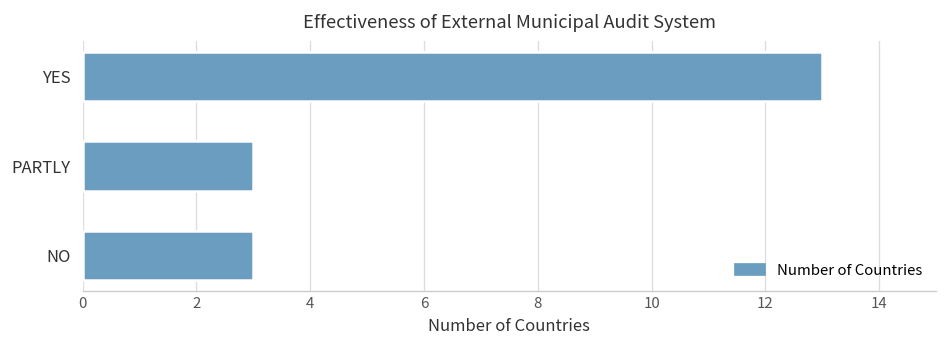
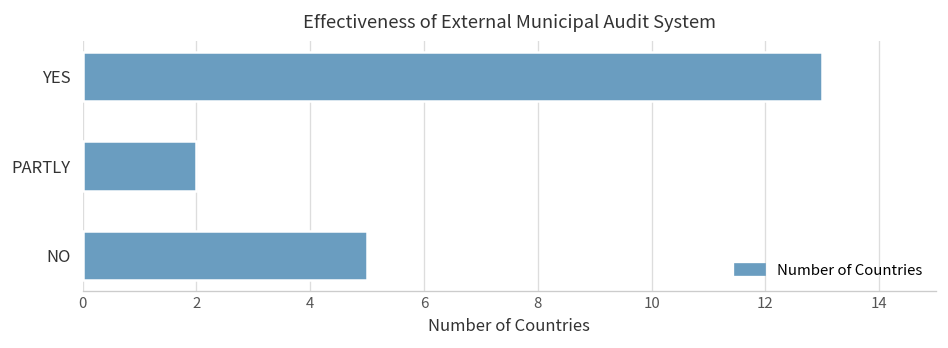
PARTLY: 3 -> 2
NO: 3 -> 5
